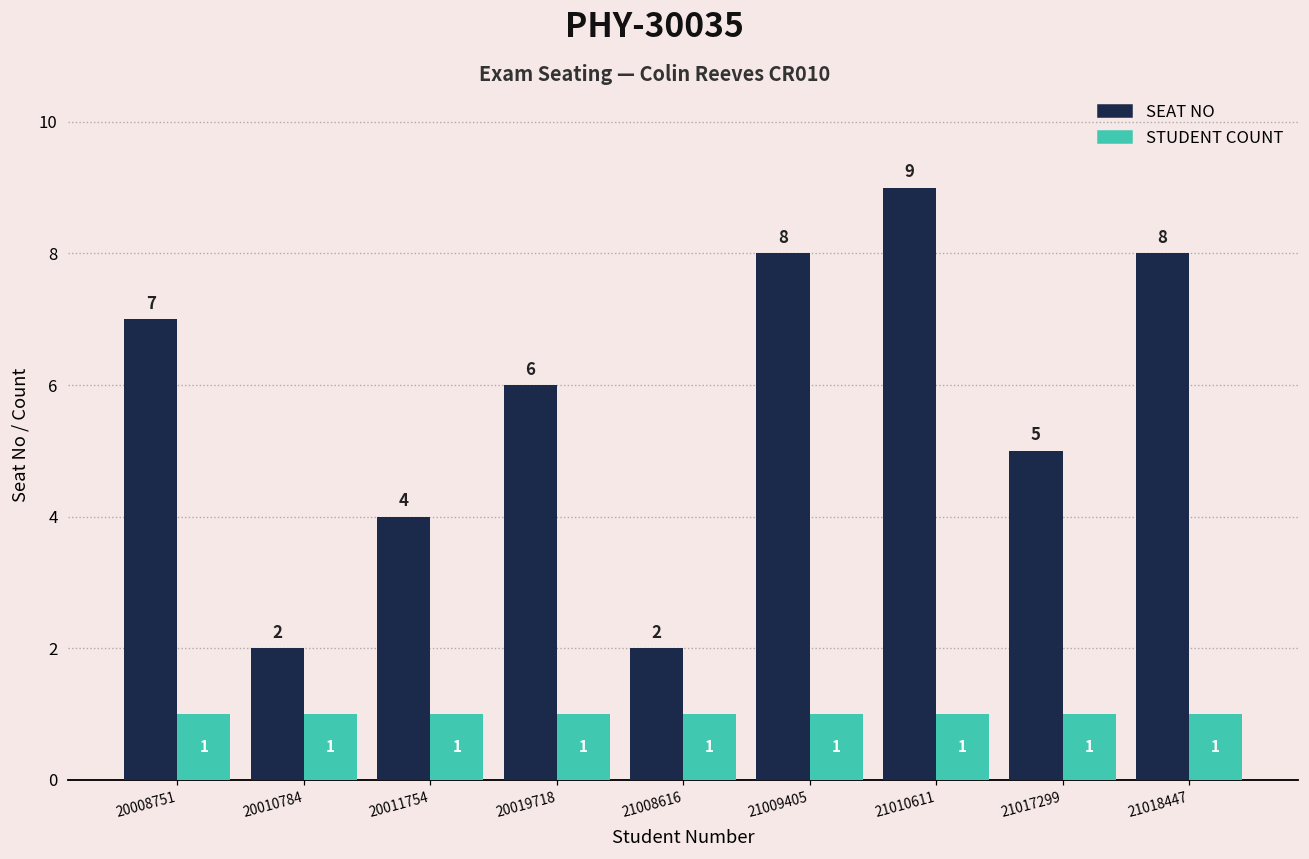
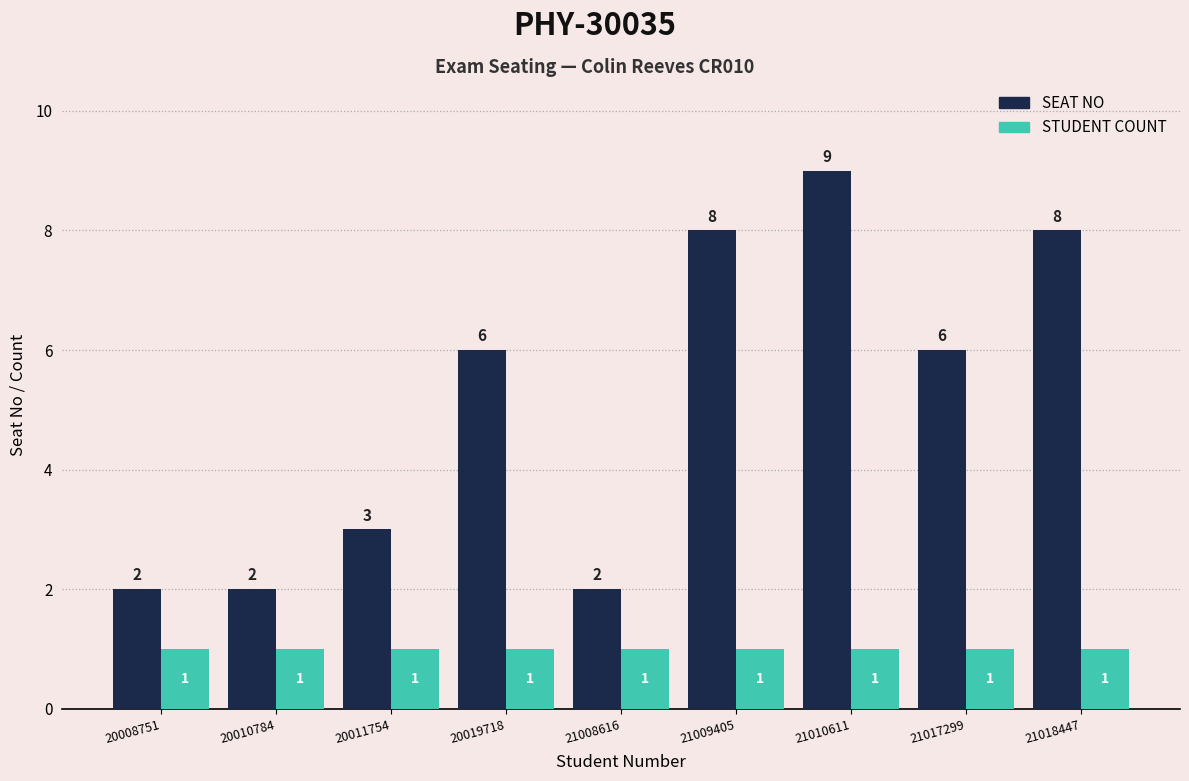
SEAT NO, 20008751: 7 -> 2
SEAT NO, 20011754: 4 -> 3
SEAT NO, 21017299: 5 -> 6
